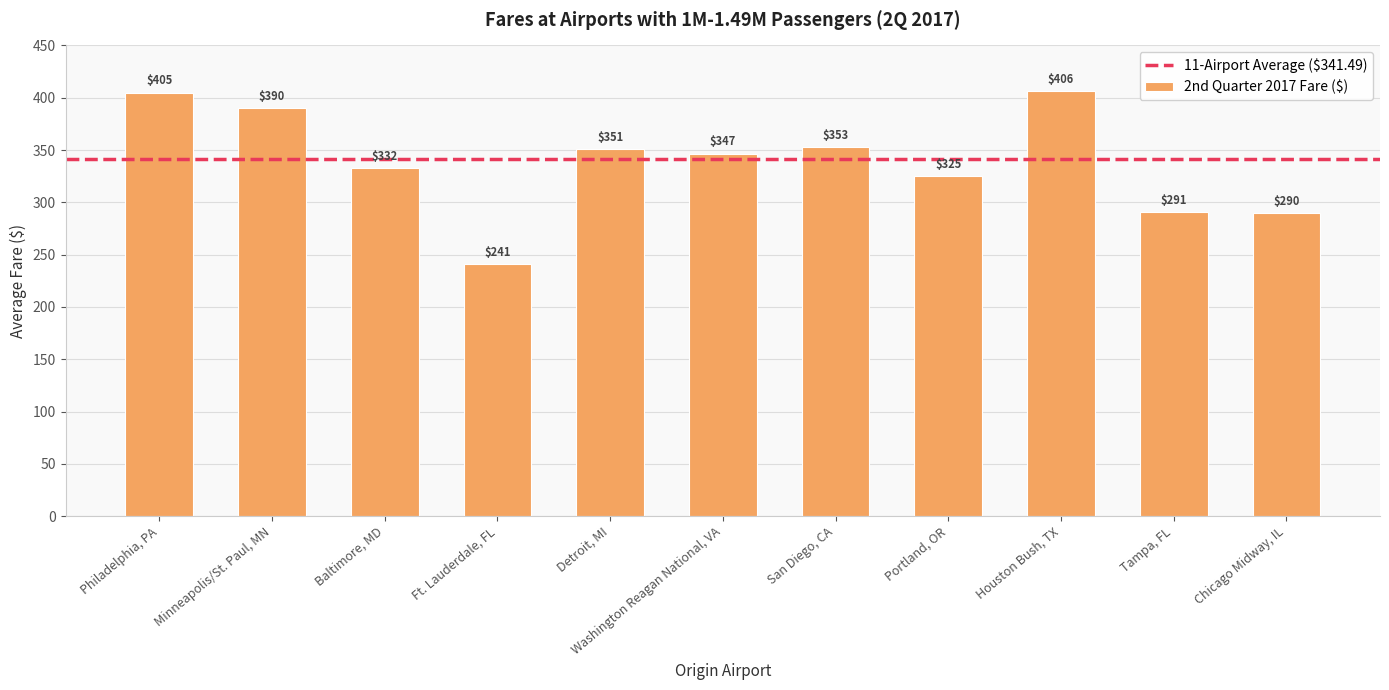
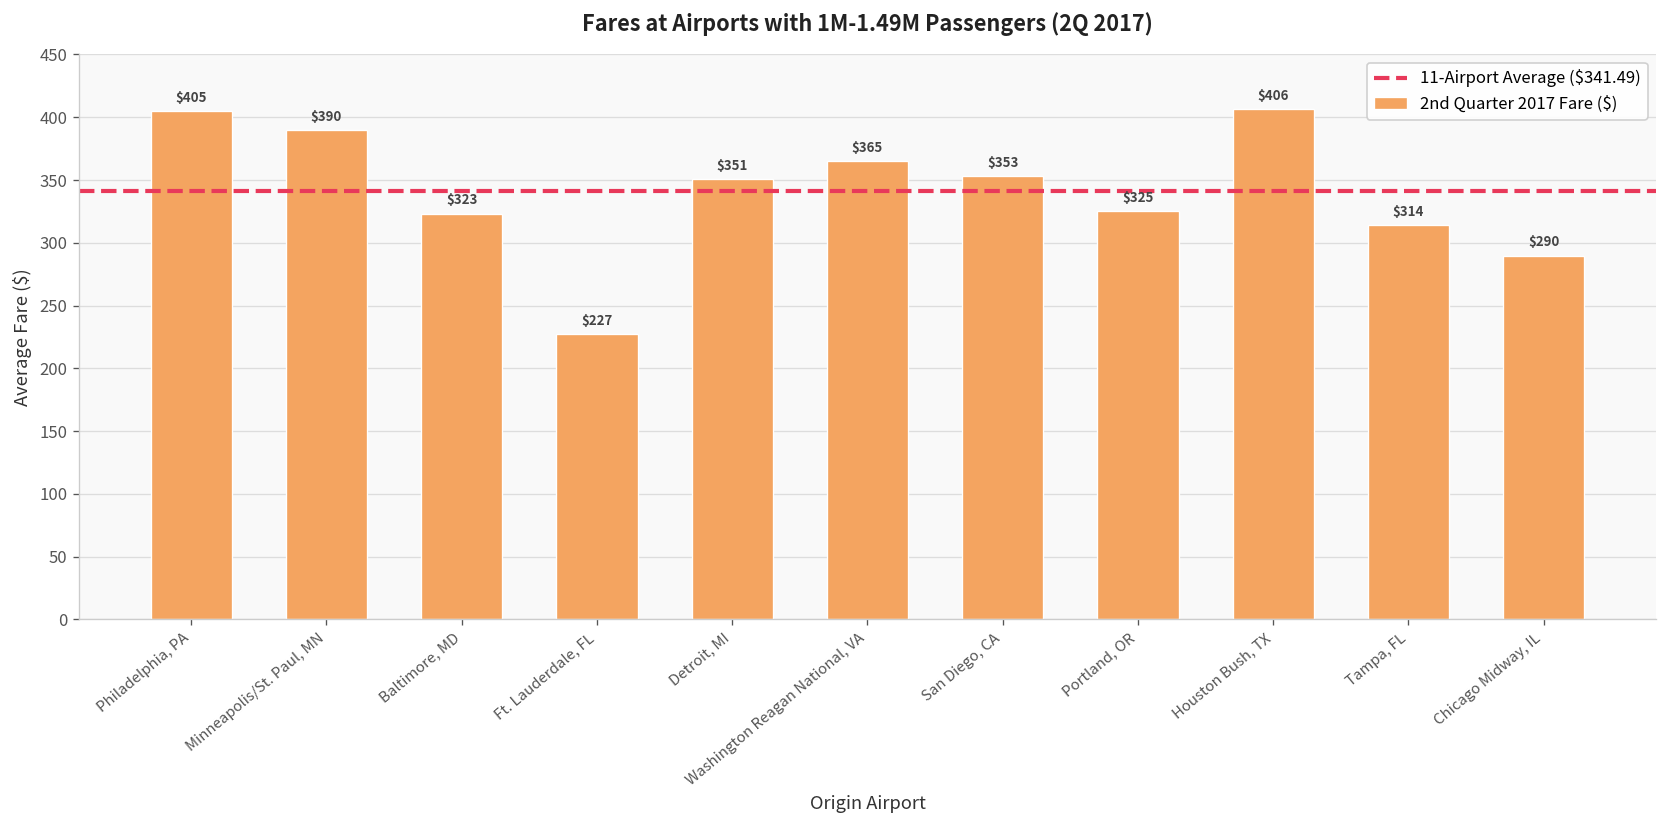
Baltimore, MD: $332 -> $323
Ft. Lauderdale, FL: $241 -> $227
Washington Reagan National, VA: $347 -> $365
Tampa, FL: $291 -> $314
